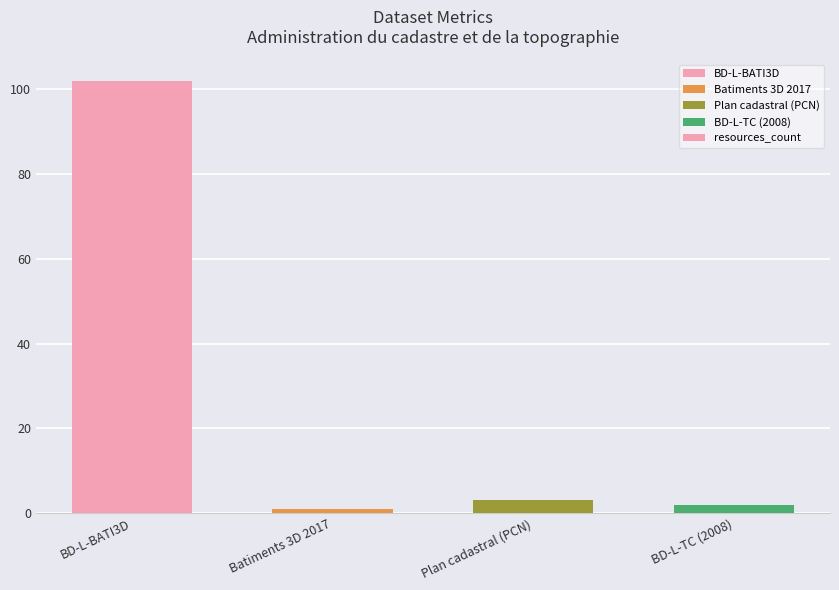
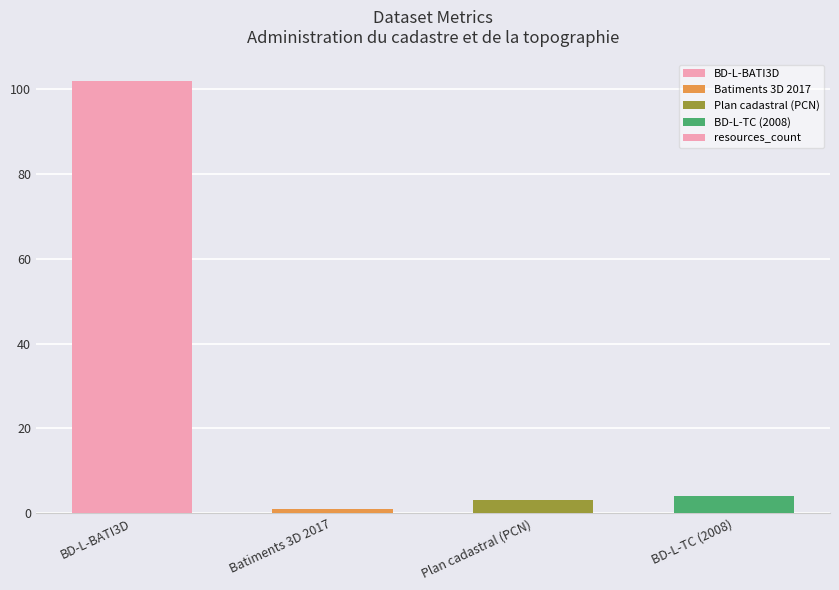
BD-L-TC (2008): 2 -> 4
